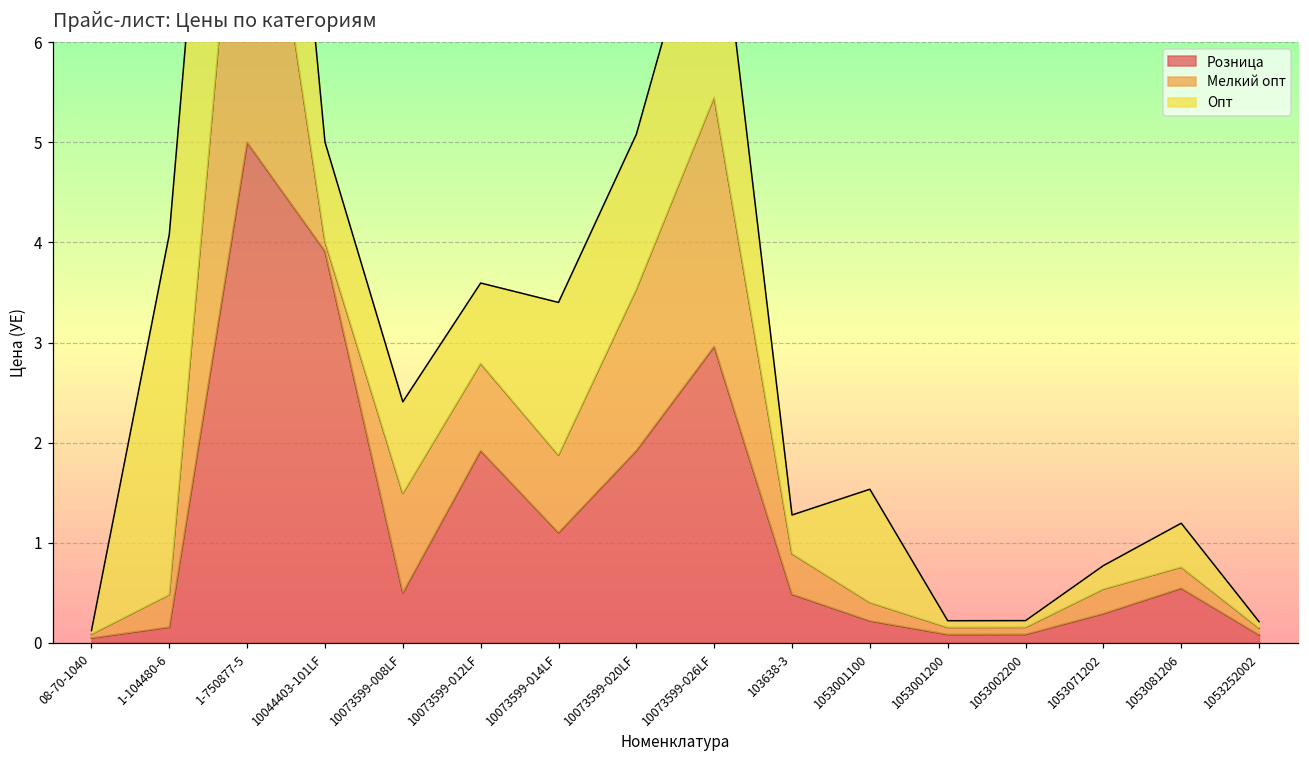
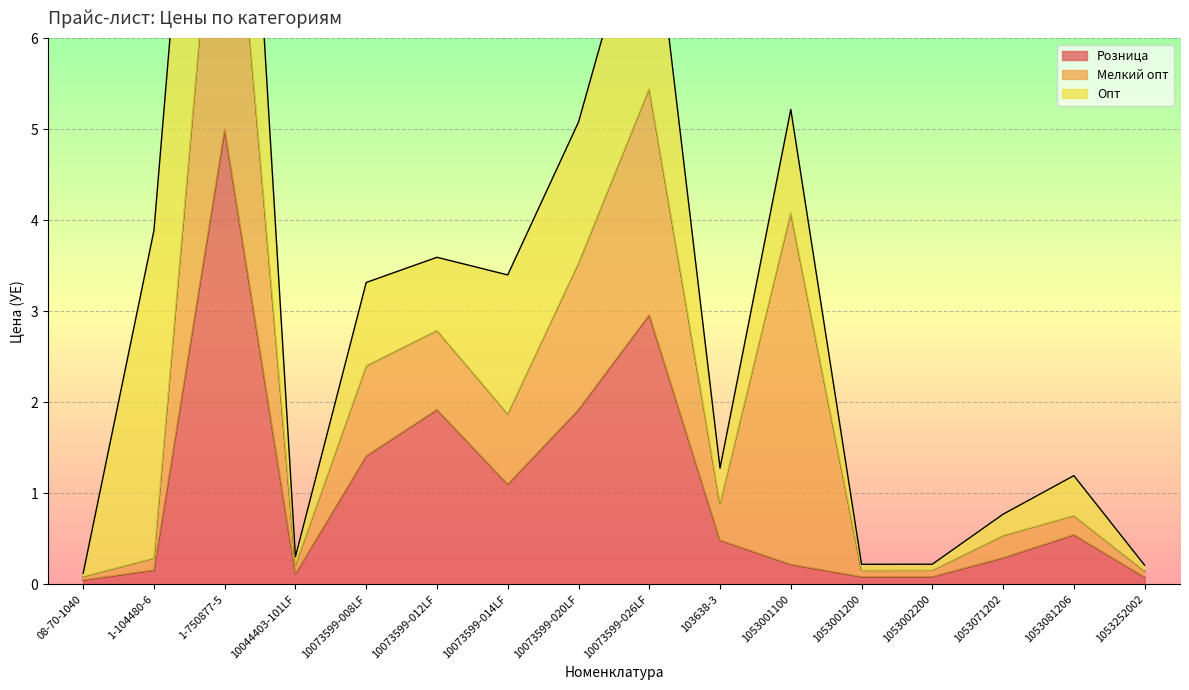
Мелкий опт, 1-104480-6: 0.3 -> 0.1
Розница, 10044403-101LF: 3.9 -> 0.1
Опт, 10044403-101LF: 1.0 -> 0.1
Розница, 10073599-008LF: 0.5 -> 1.4
Мелкий опт, 1053001100: 0.2 -> 3.9
